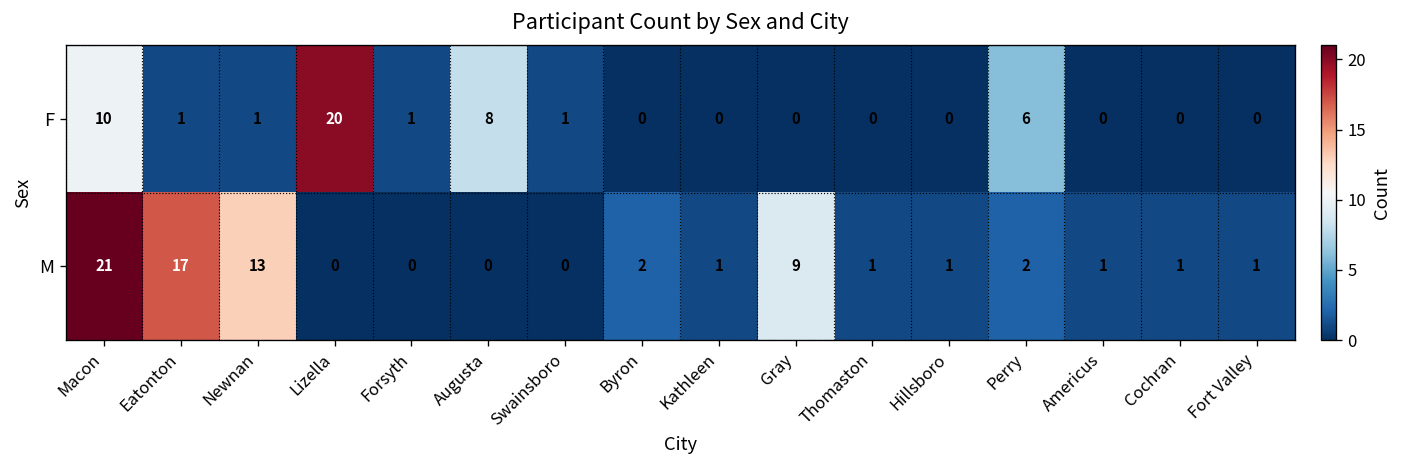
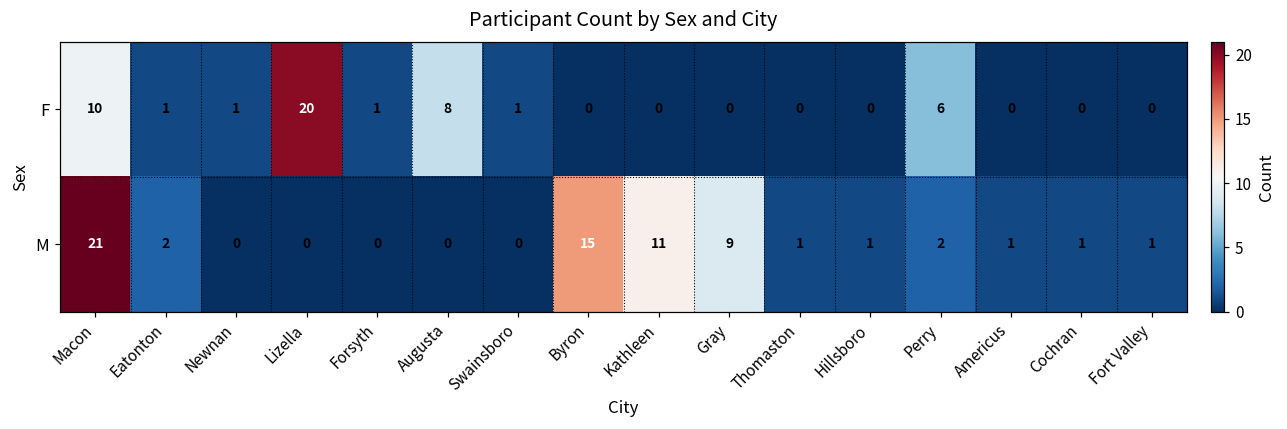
M, Eatonton: 17 -> 2
M, Newnan: 13 -> 0
M, Byron: 2 -> 15
M, Kathleen: 1 -> 11
